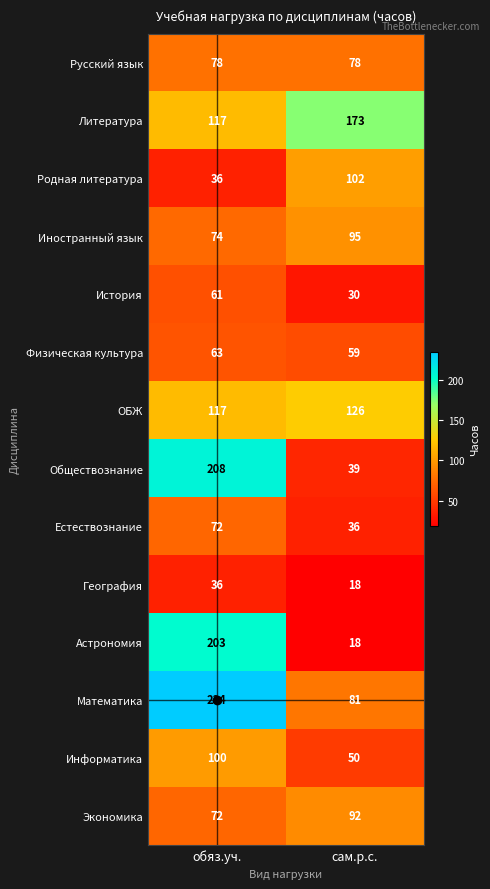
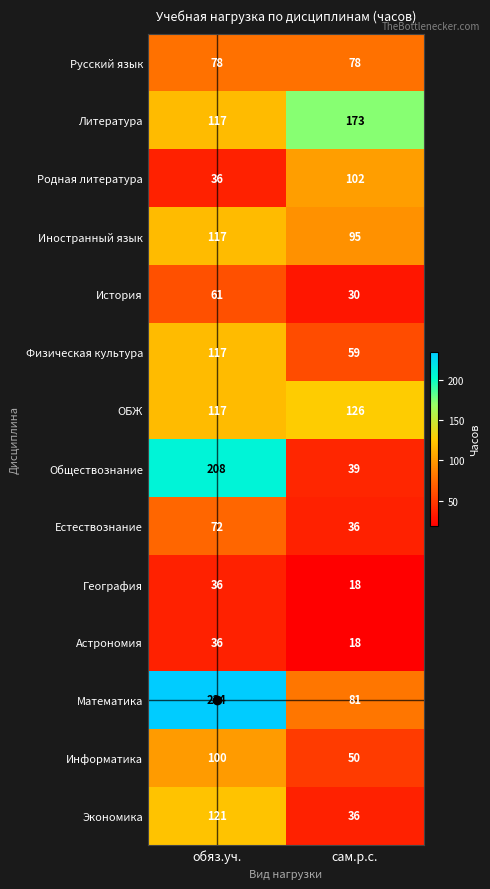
Иностранный язык, обяз.уч.: 74 -> 117
Физическая культура, обяз.уч.: 63 -> 117
Астрономия, обяз.уч.: 203 -> 36
Экономика, обяз.уч.: 72 -> 121
Экономика, сам.р.с.: 92 -> 36
